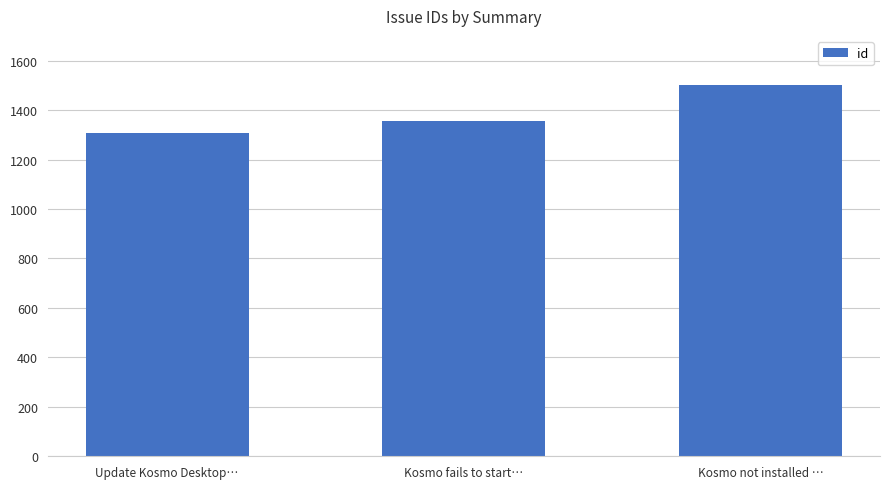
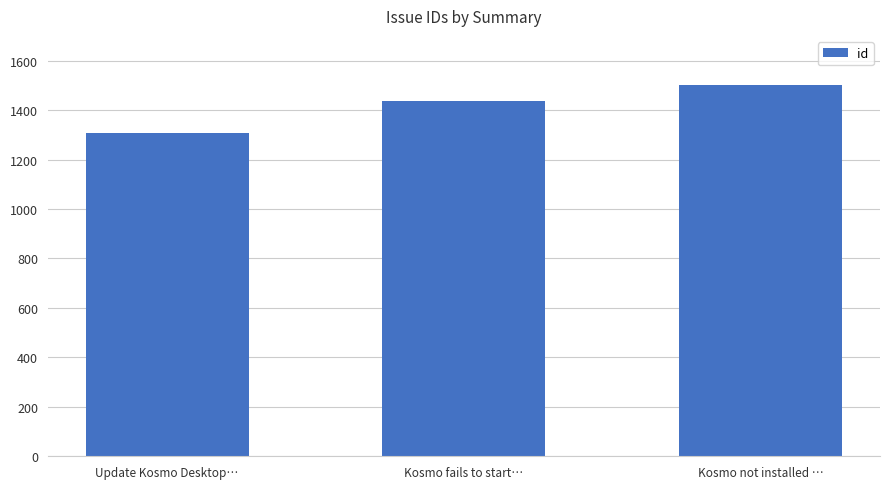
Kosmo fails to start…: 1360 -> 1440
